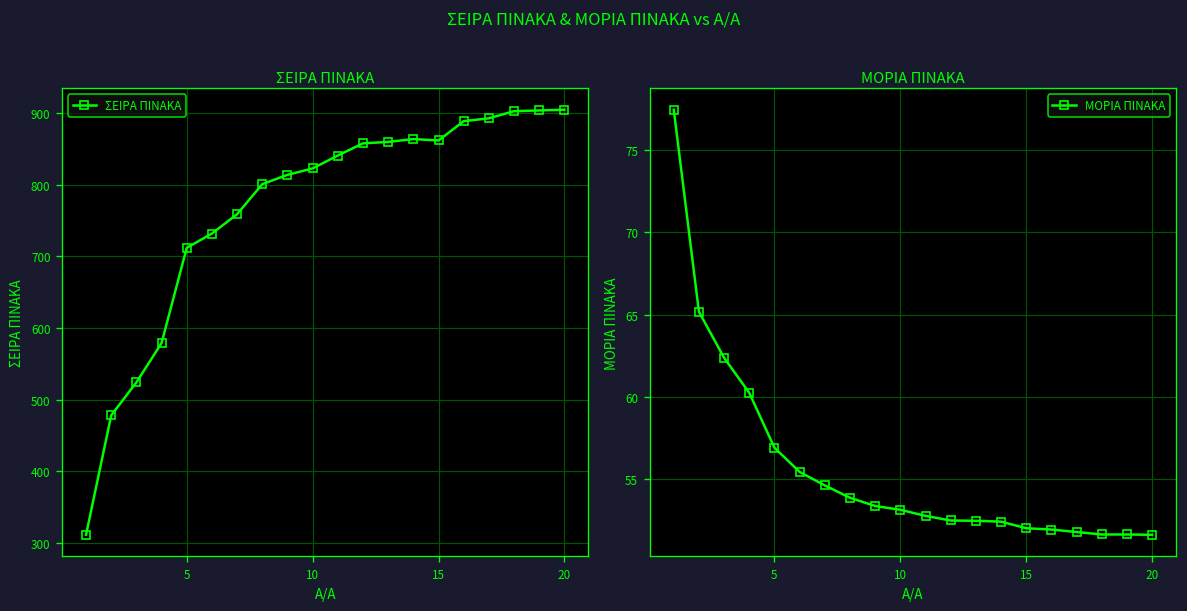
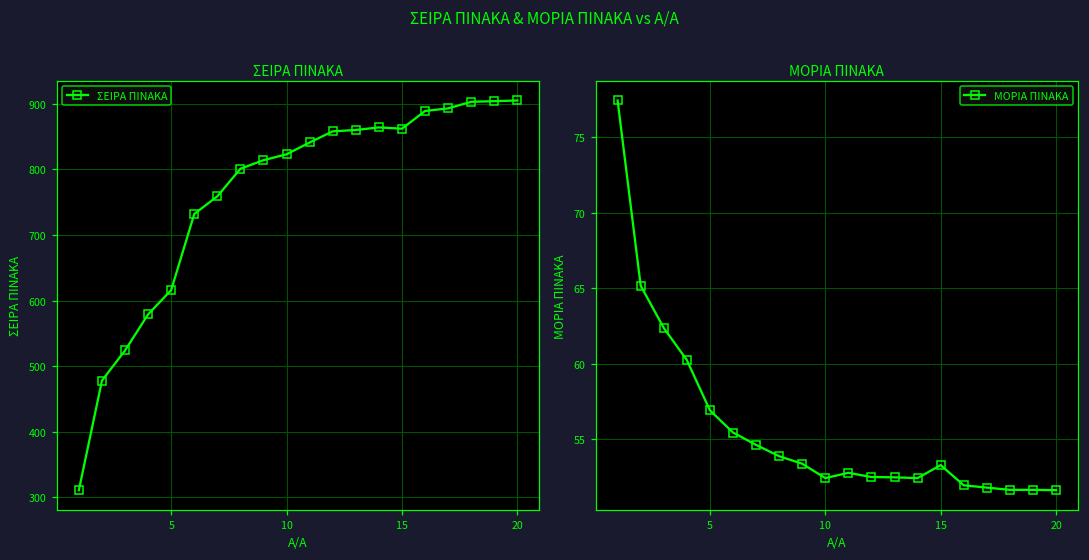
ΣΕΙΡΑ ΠΙΝΑΚΑ, 5: 710 -> 620
ΜΟΡΙΑ ΠΙΝΑΚΑ, 10: 53.2 -> 52.4
ΜΟΡΙΑ ΠΙΝΑΚΑ, 15: 52.0 -> 53.3
